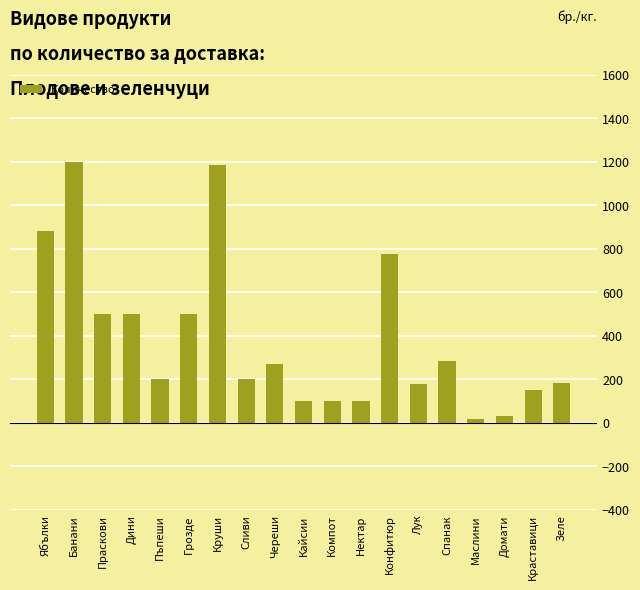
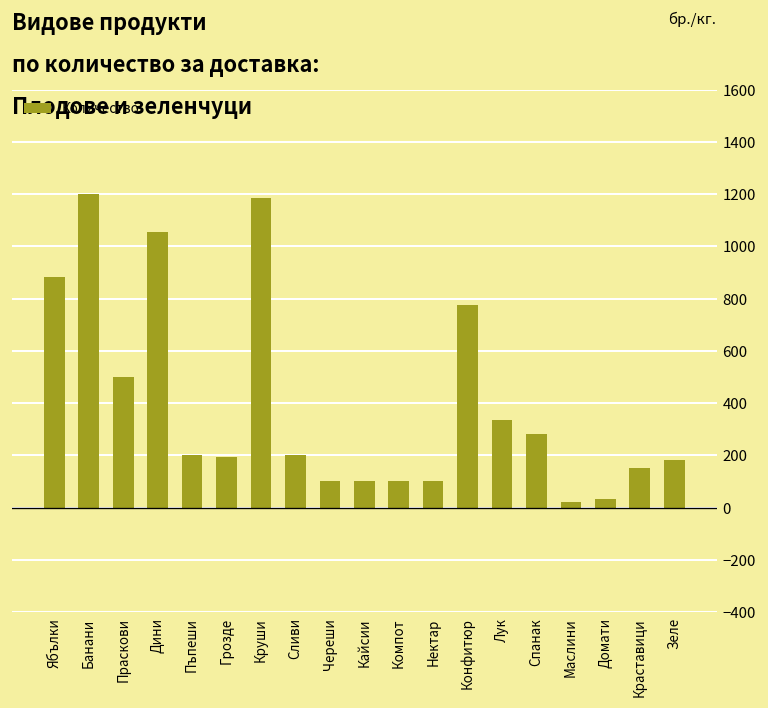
Дини: 500 -> 1050
Грозде: 500 -> 190
Череши: 270 -> 100
Лук: 180 -> 330
